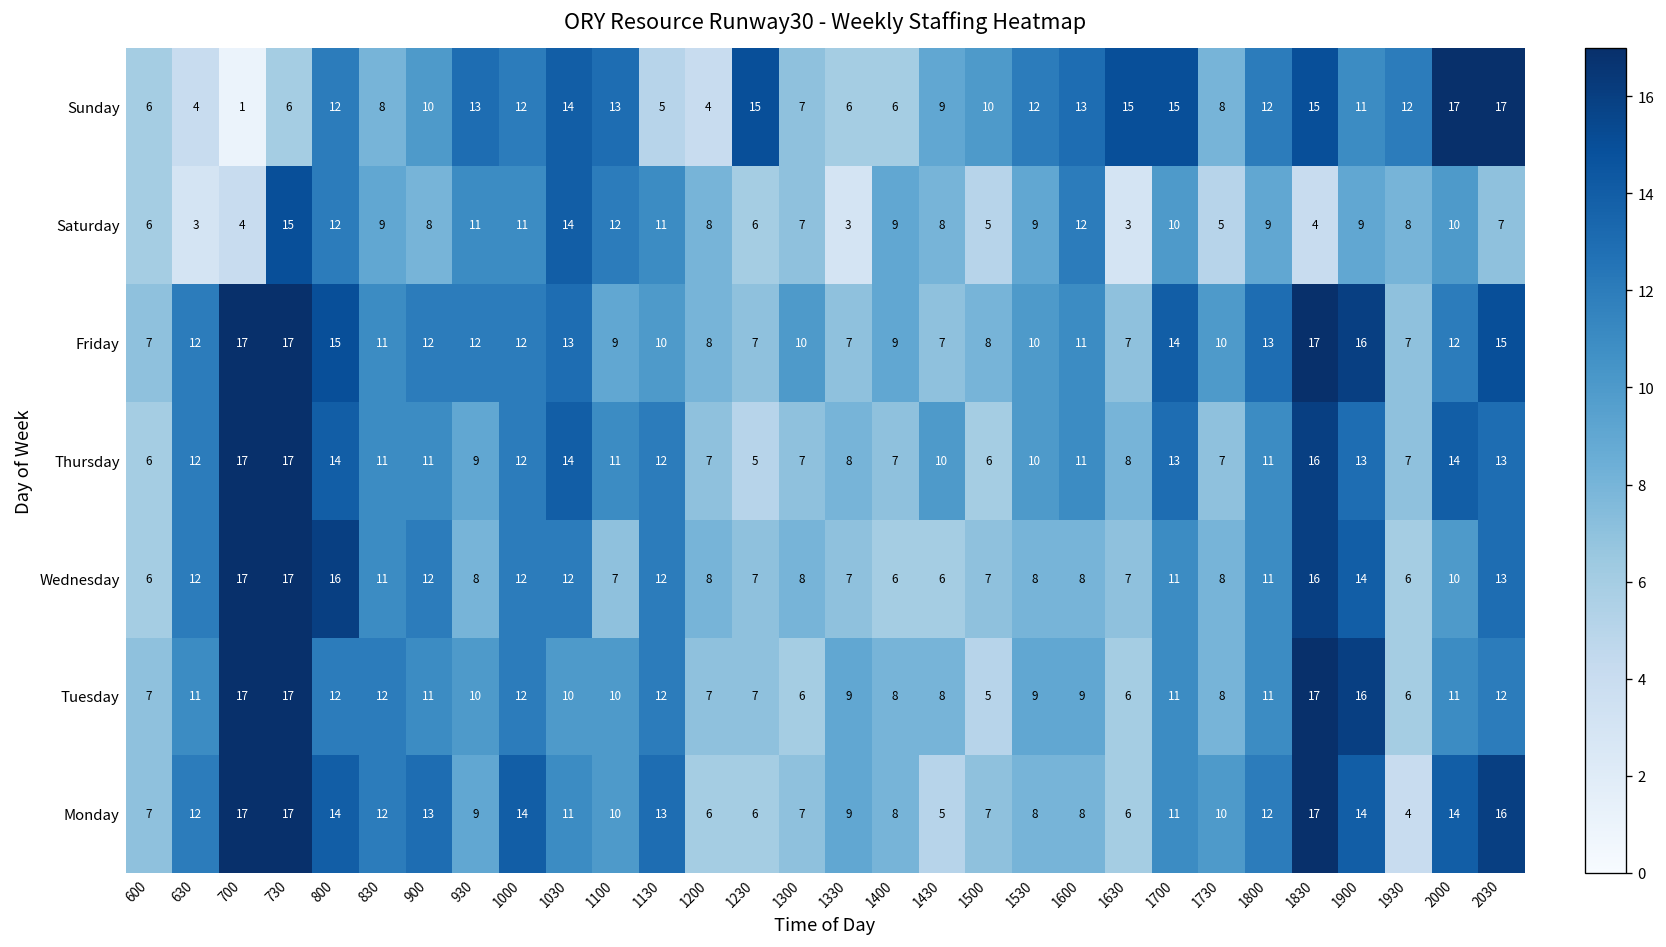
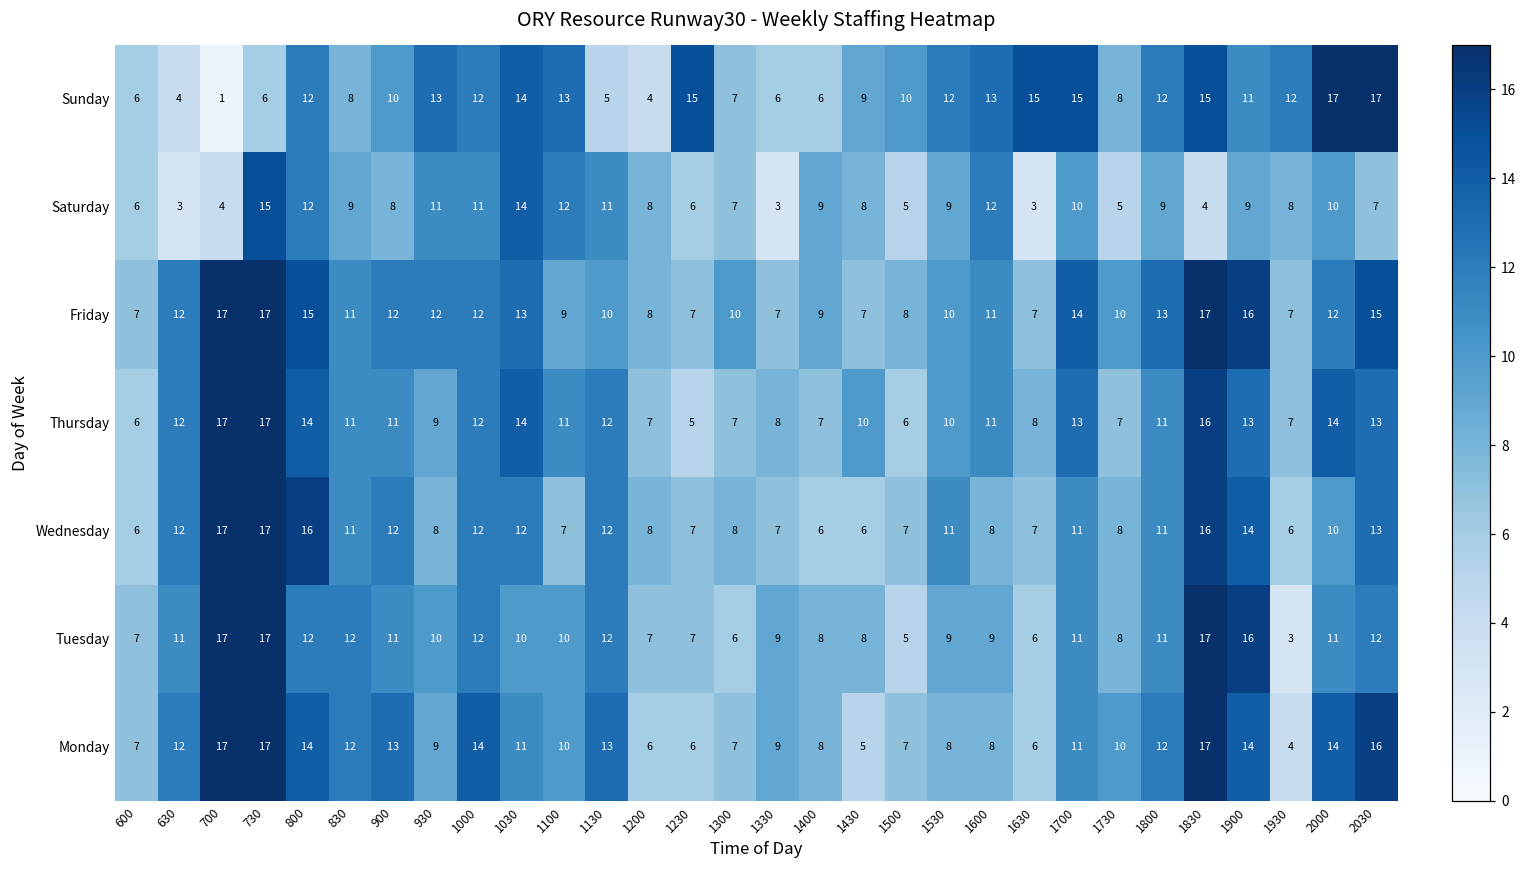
Wednesday, 1530: 8 -> 11
Tuesday, 1930: 6 -> 3
